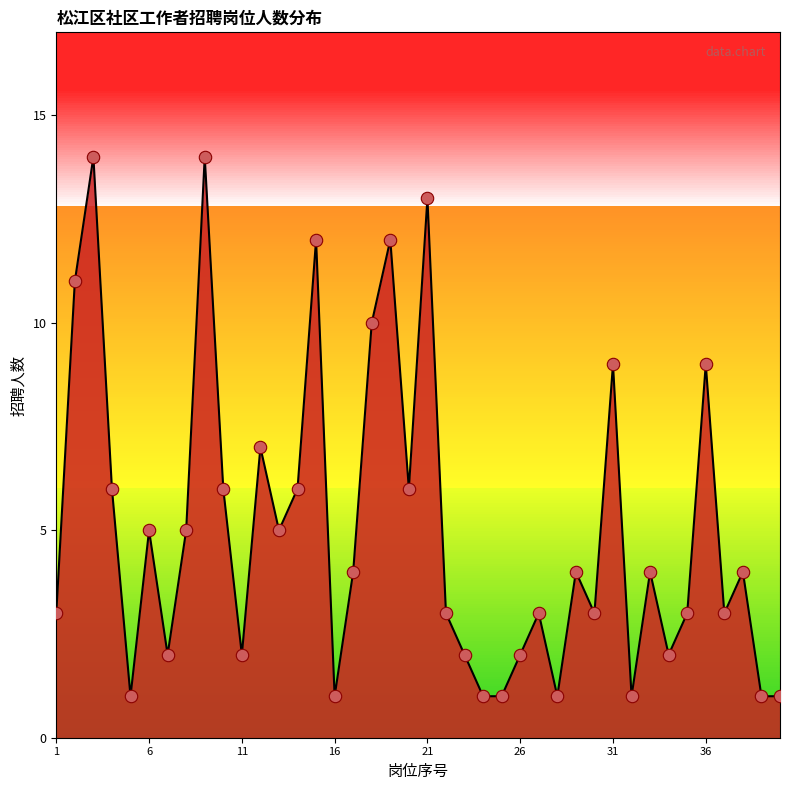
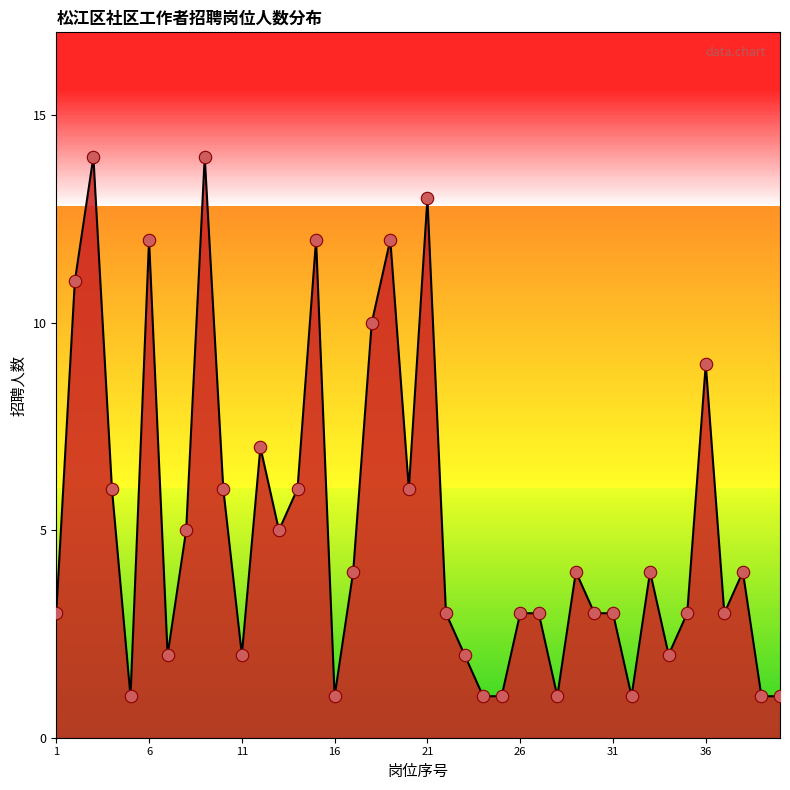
6: 5 -> 12
26: 2 -> 3
31: 9 -> 3
